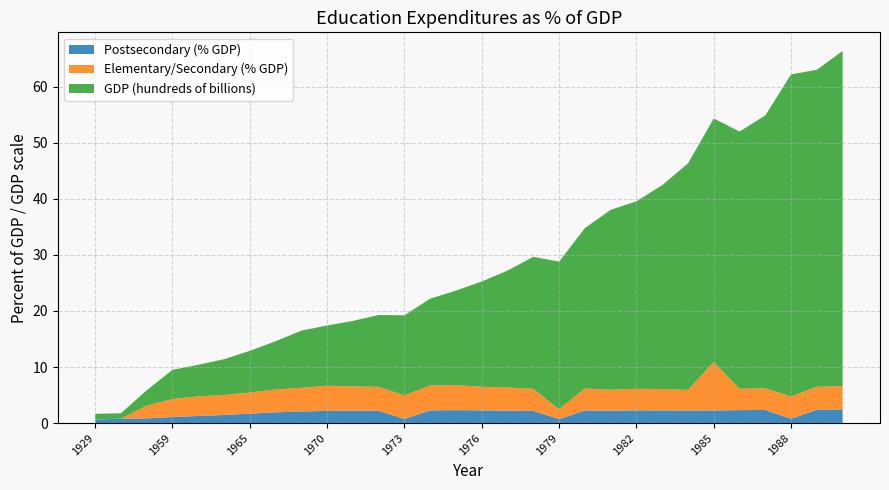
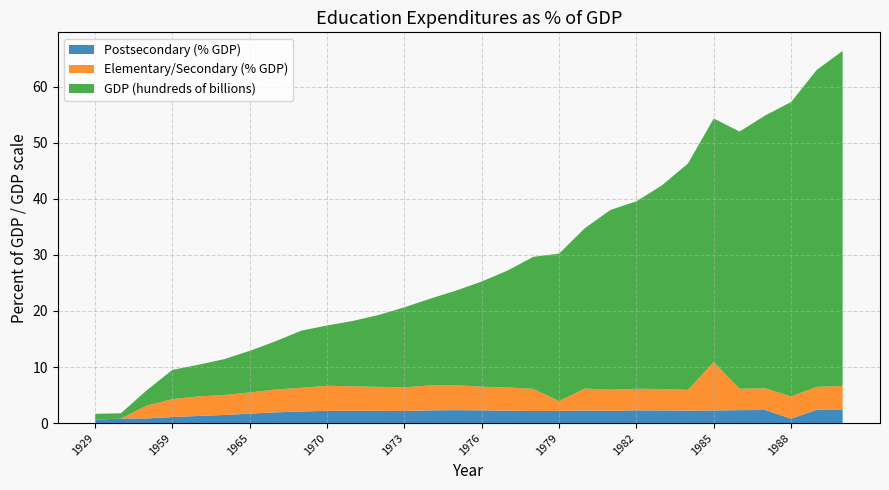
Postsecondary (% GDP), 1973: 1 -> 2
Postsecondary (% GDP), 1979: 1 -> 2
GDP (hundreds of billions), 1988: 57 -> 53
